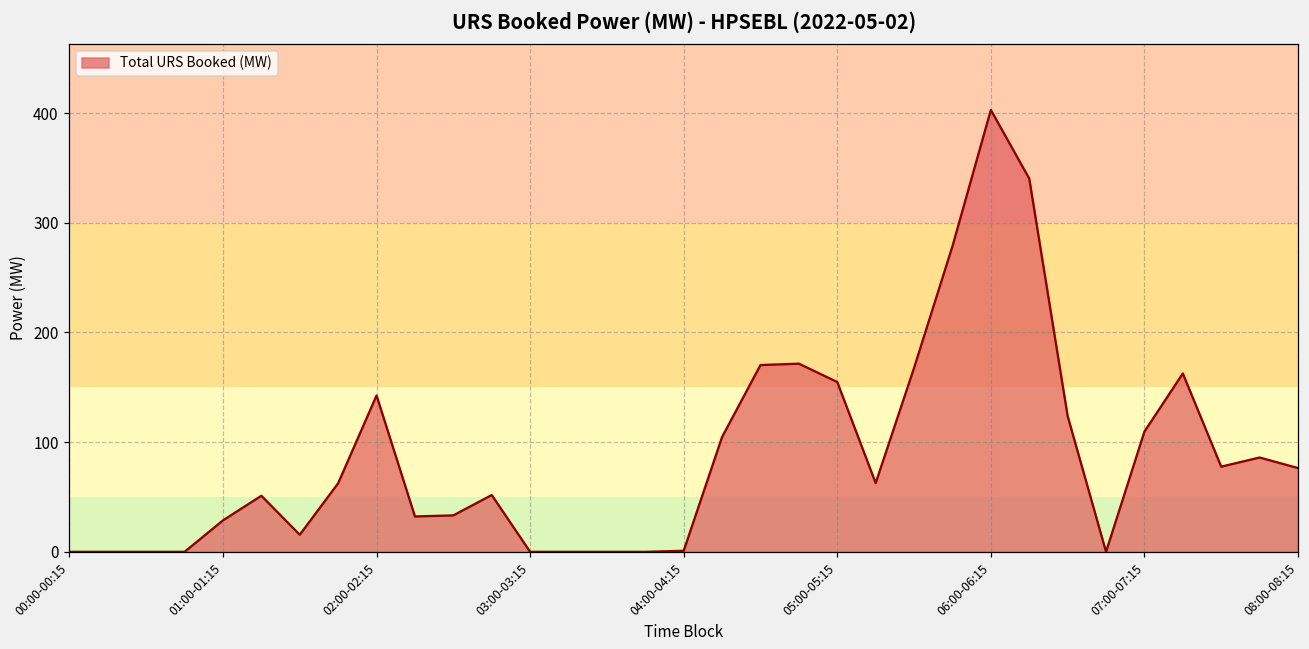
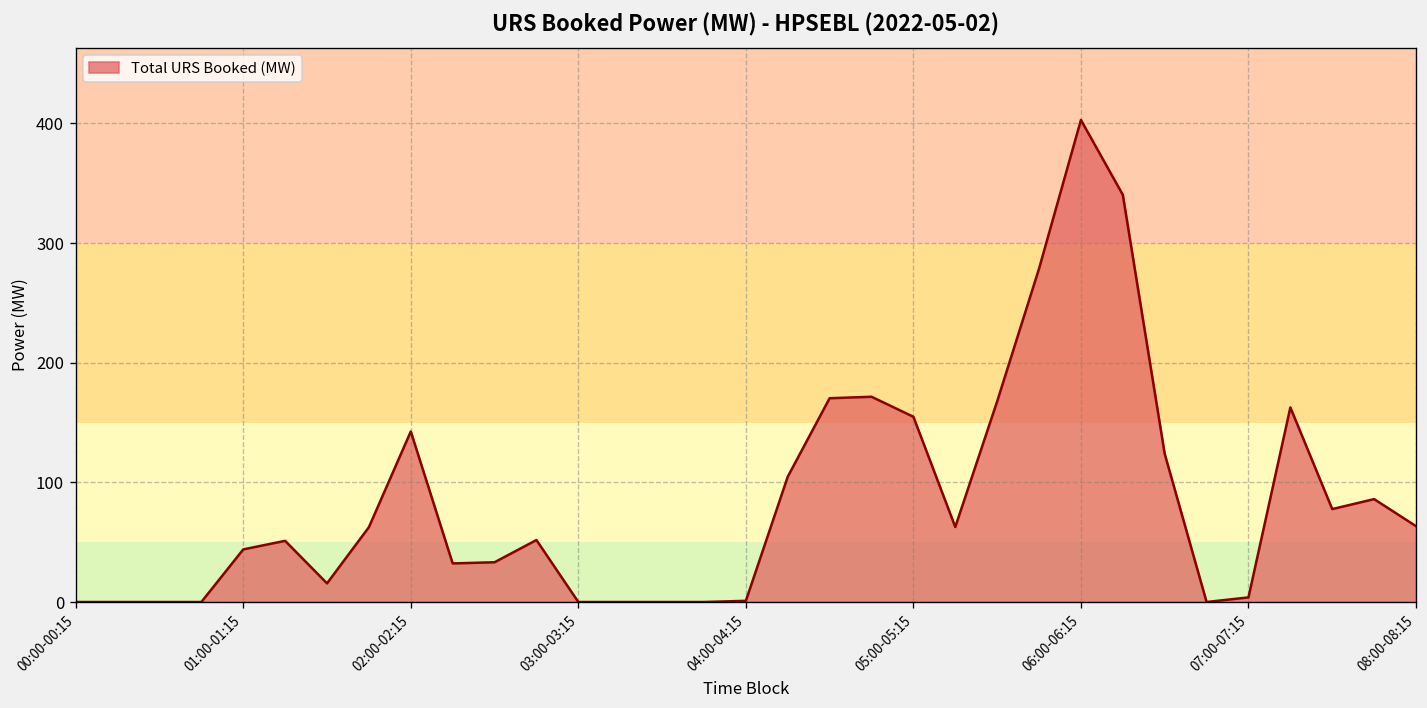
01:00-01:15: 30 -> 40
07:00-07:15: 110 -> 0
08:00-08:15: 80 -> 60
